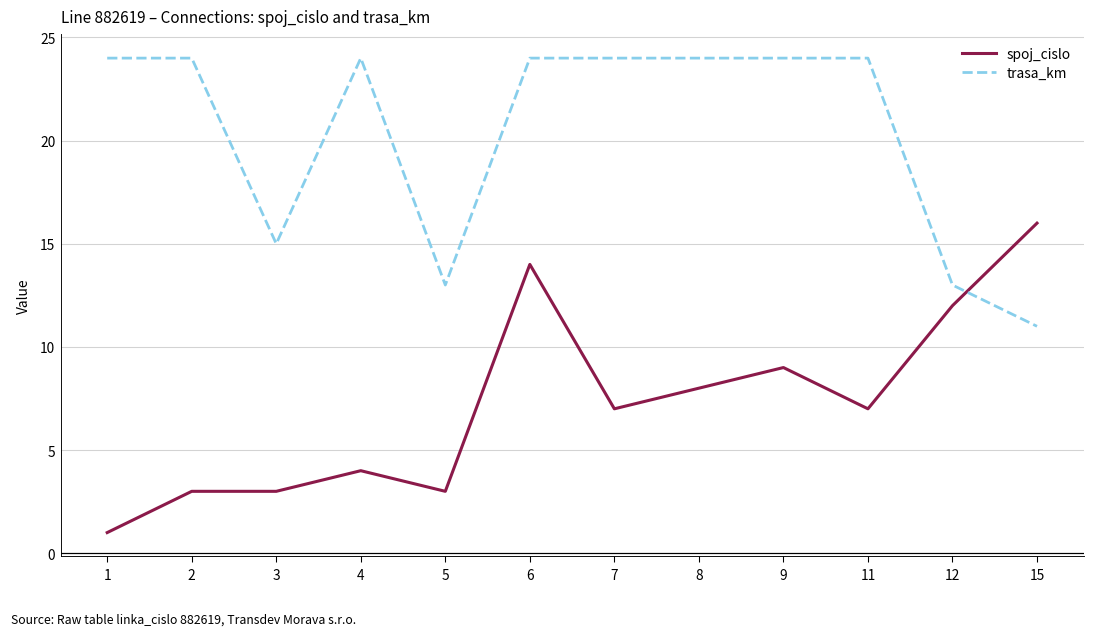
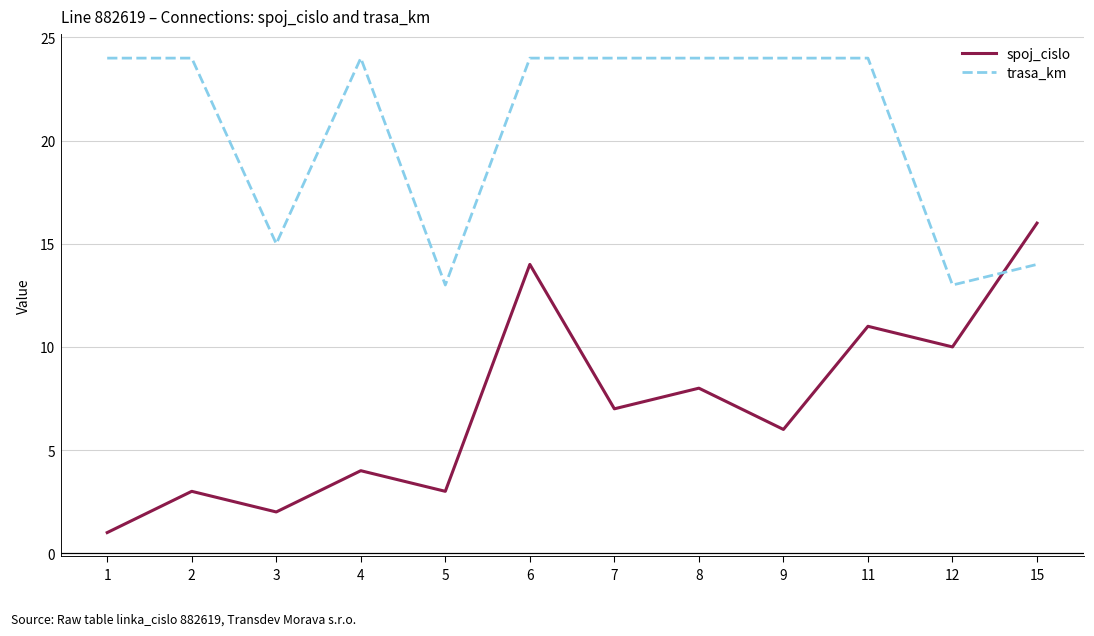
spoj_cislo, 3: 3 -> 2
spoj_cislo, 9: 9 -> 6
spoj_cislo, 11: 7 -> 11
spoj_cislo, 12: 12 -> 10
trasa_km, 15: 11 -> 14
